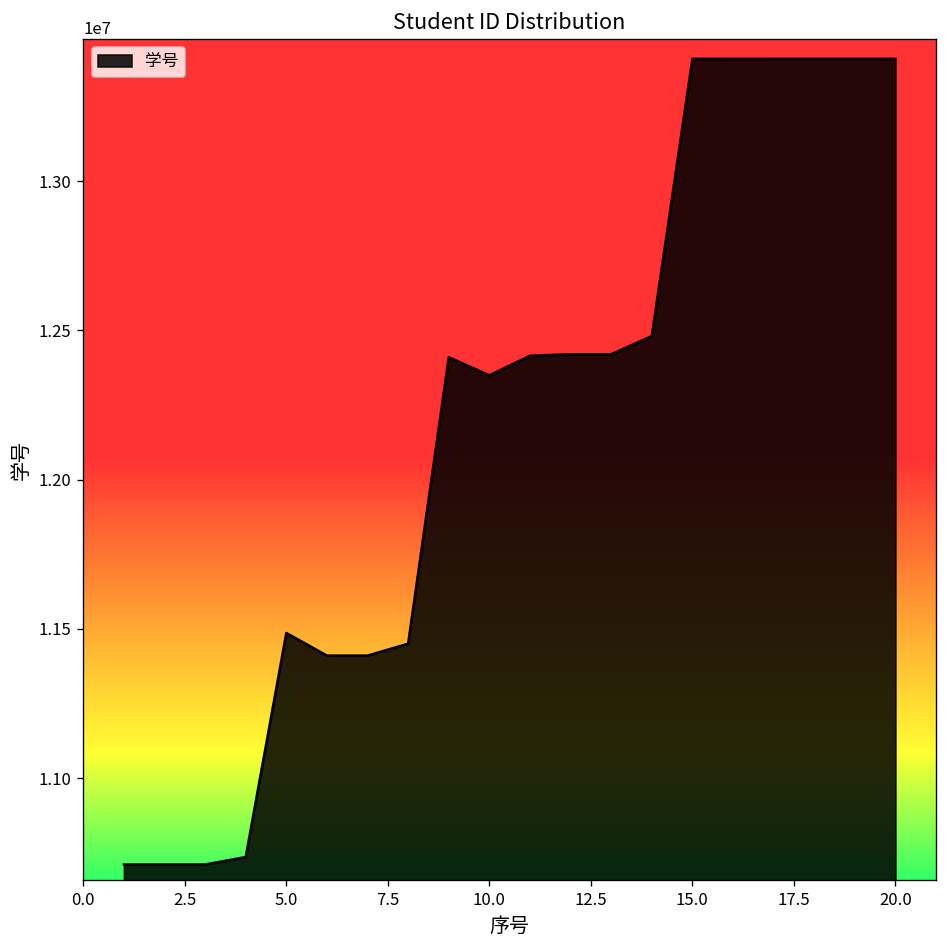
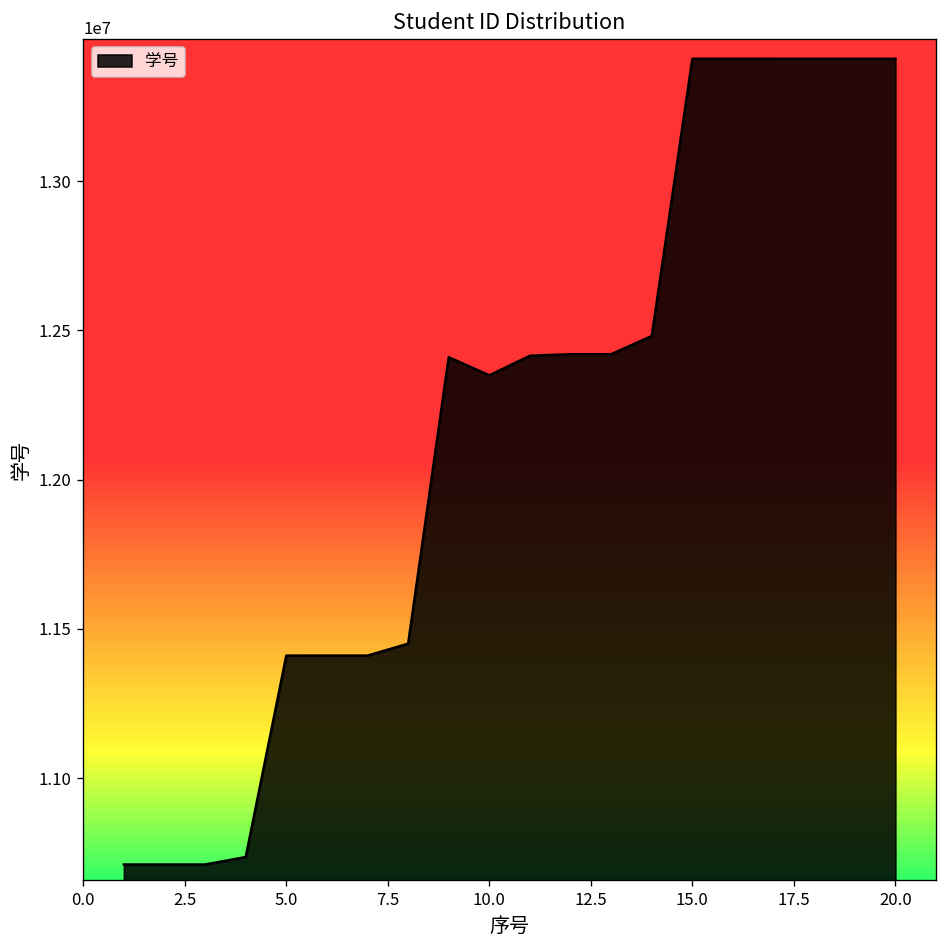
5.0: 11490000 -> 11410000
